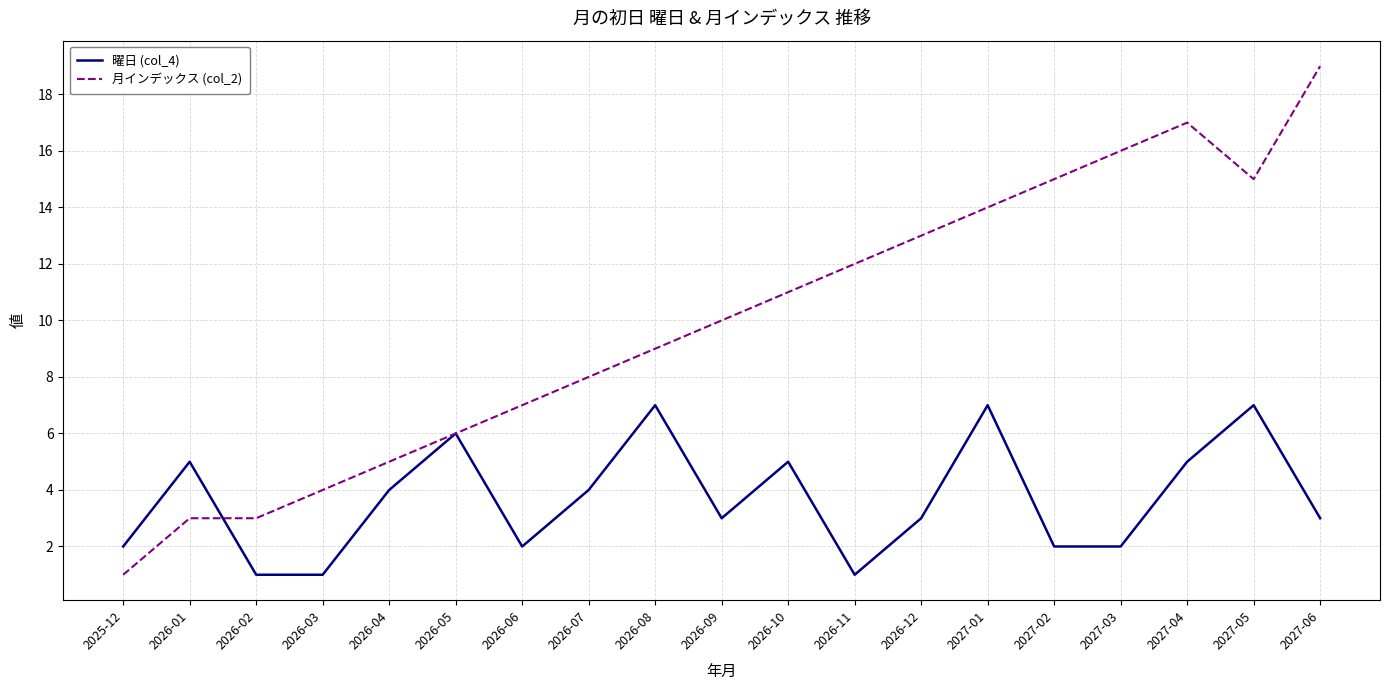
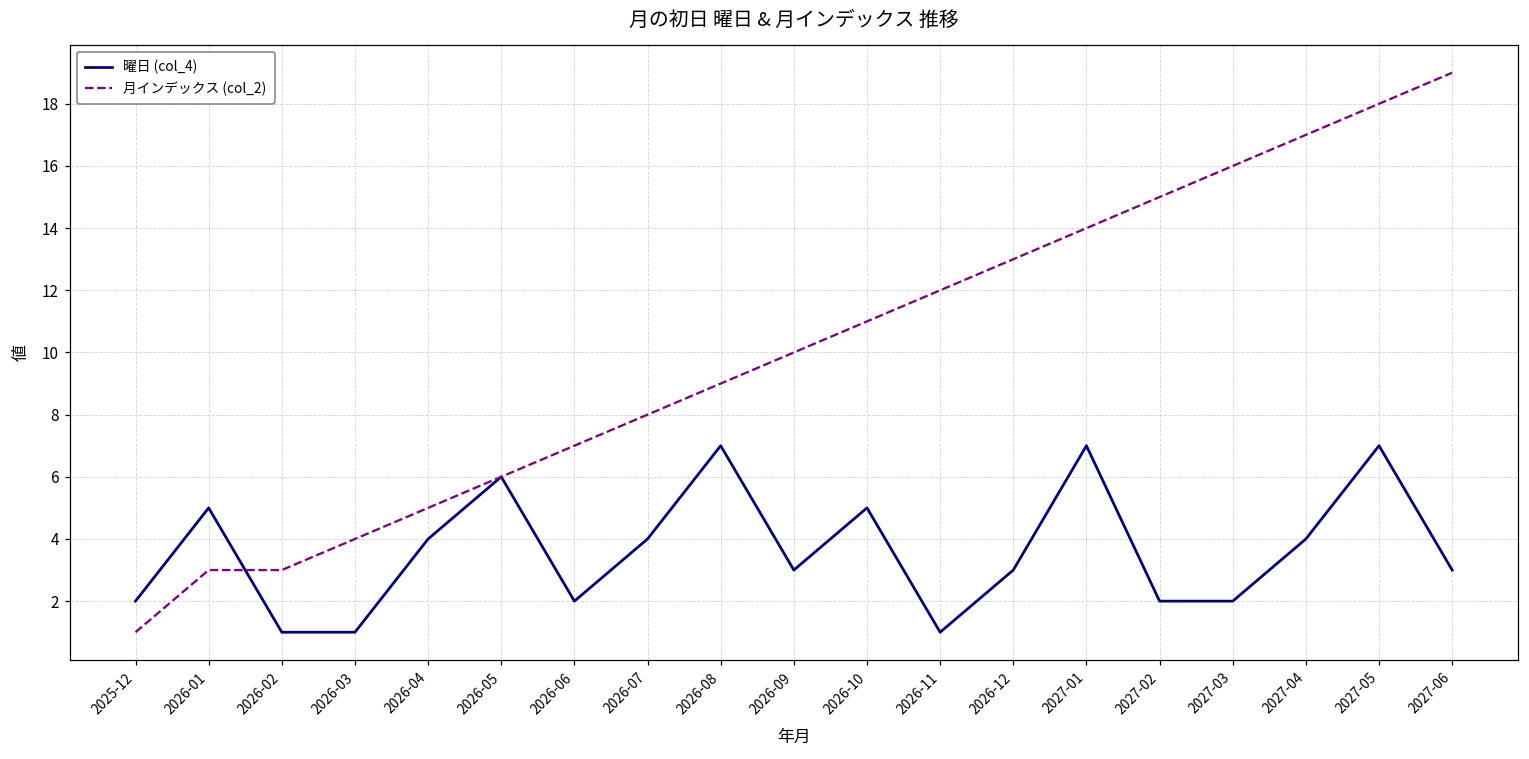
曜日 (col_4), 2027-04: 5 -> 4
月インデックス (col_2), 2027-05: 15 -> 18
